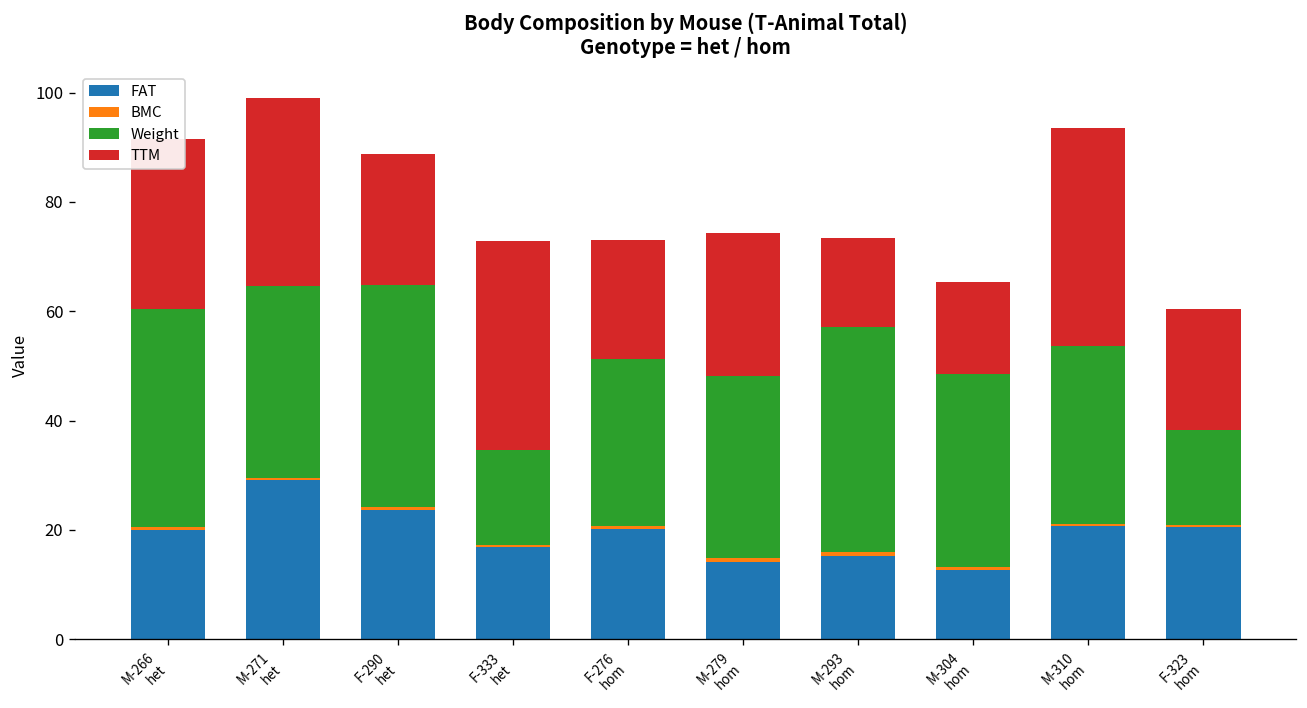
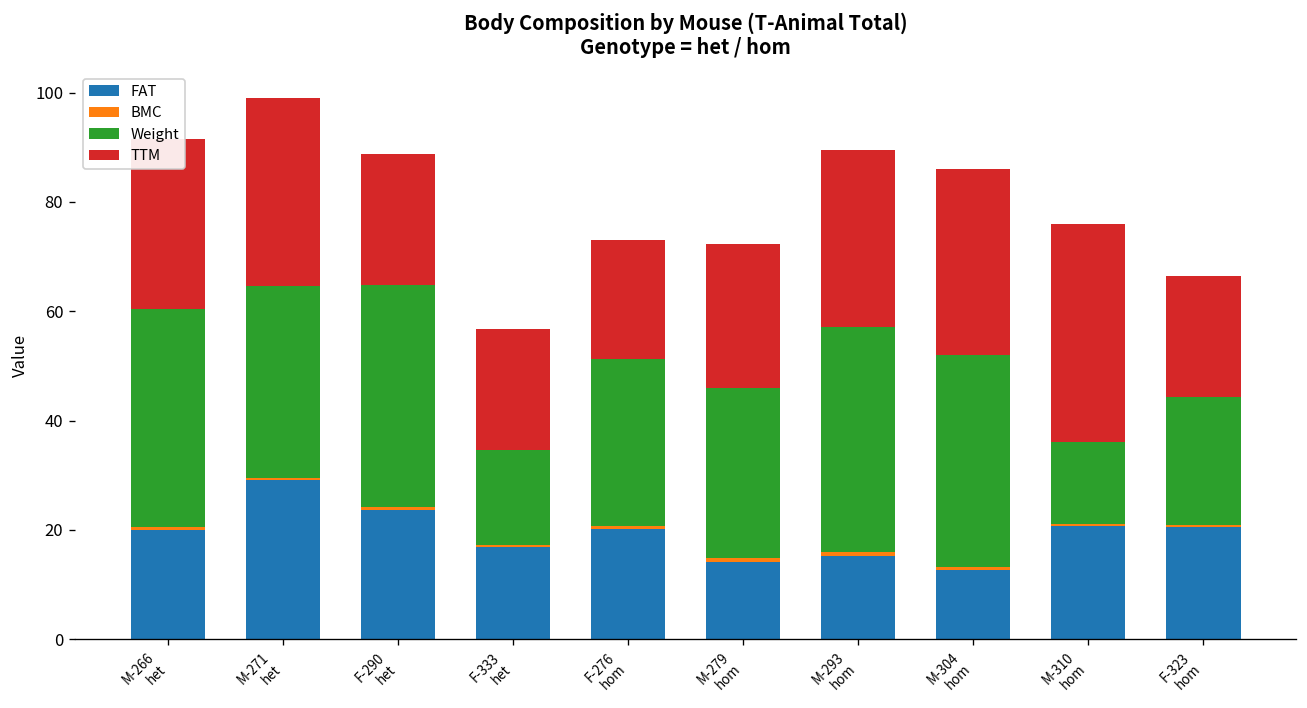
TTM, F-333 het: 38 -> 22
Weight, M-279 hom: 33 -> 31
TTM, M-293 hom: 16 -> 32
Weight, M-304 hom: 35 -> 39
TTM, M-304 hom: 17 -> 34
Weight, M-310 hom: 33 -> 15
Weight, F-323 hom: 17 -> 23
